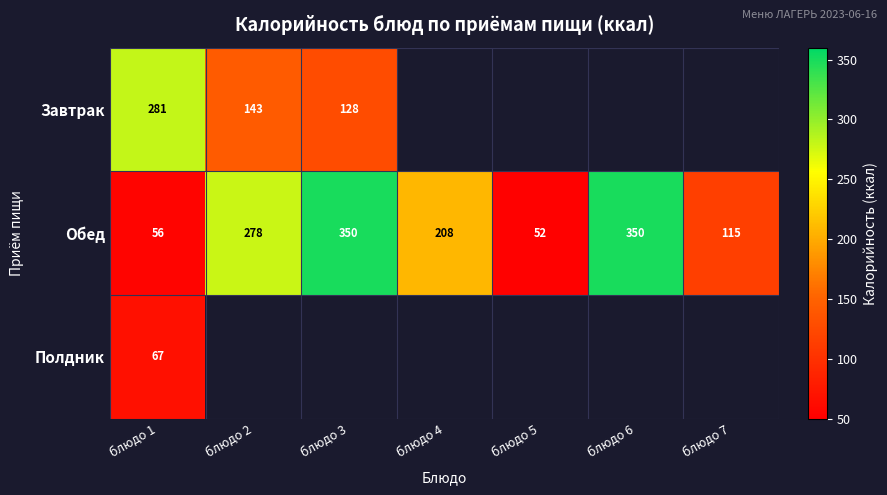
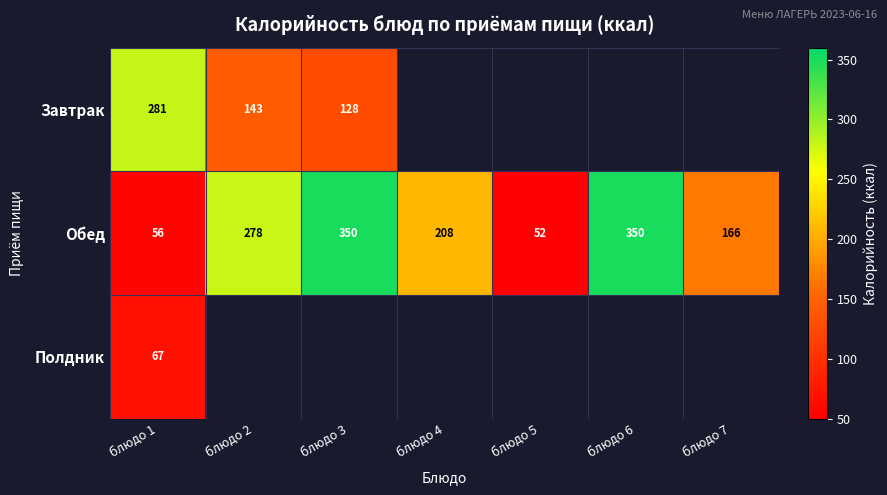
Обед, блюдо 7: 115 -> 166
